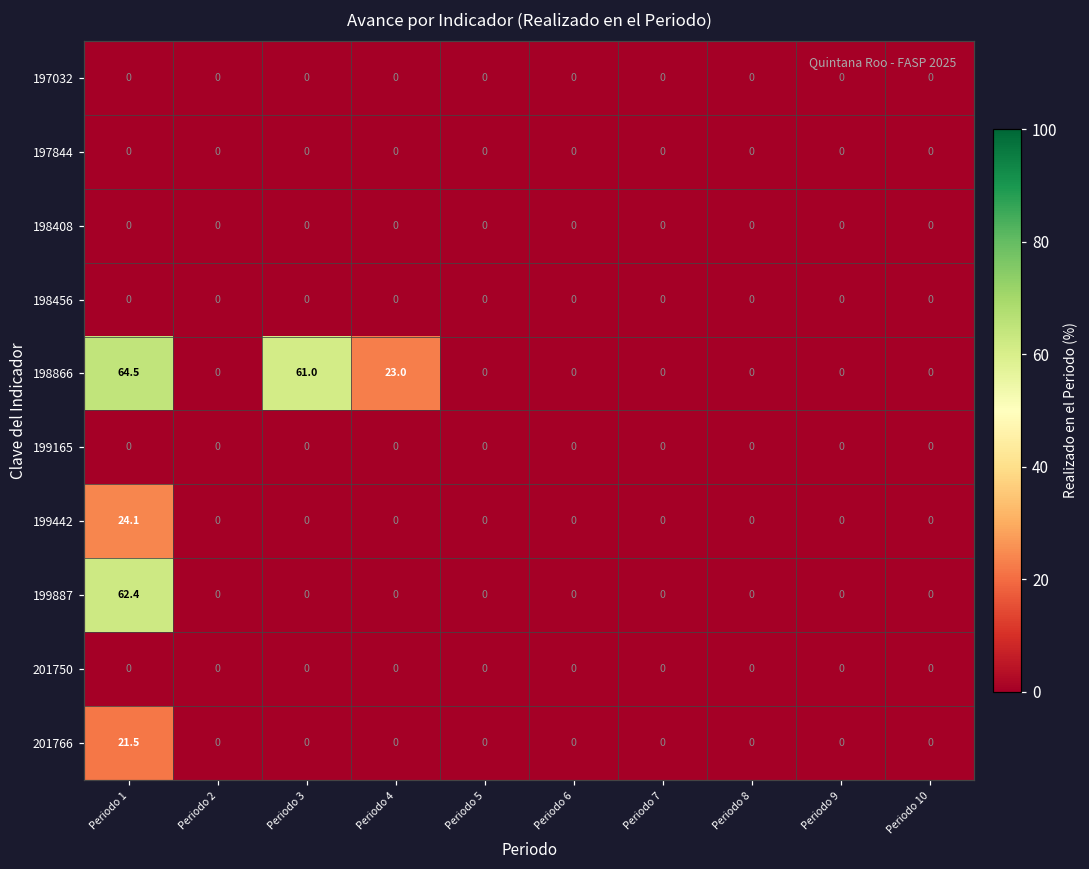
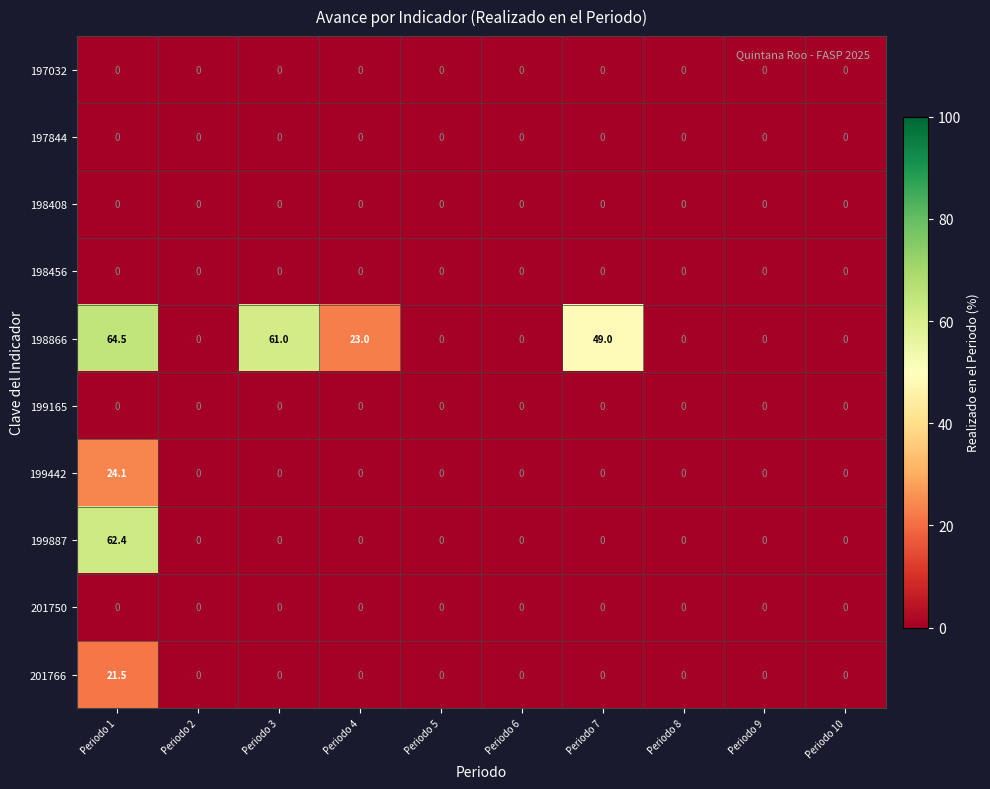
198866, Periodo 7: 0 -> 49.0
